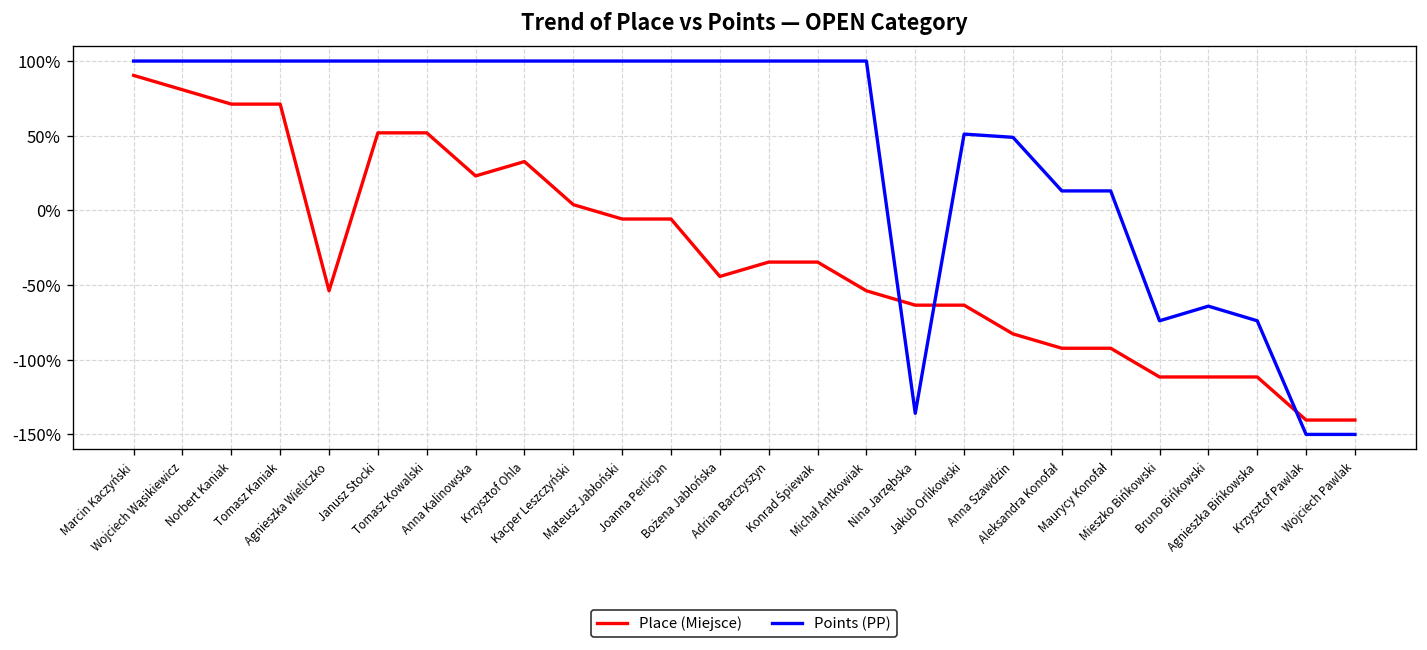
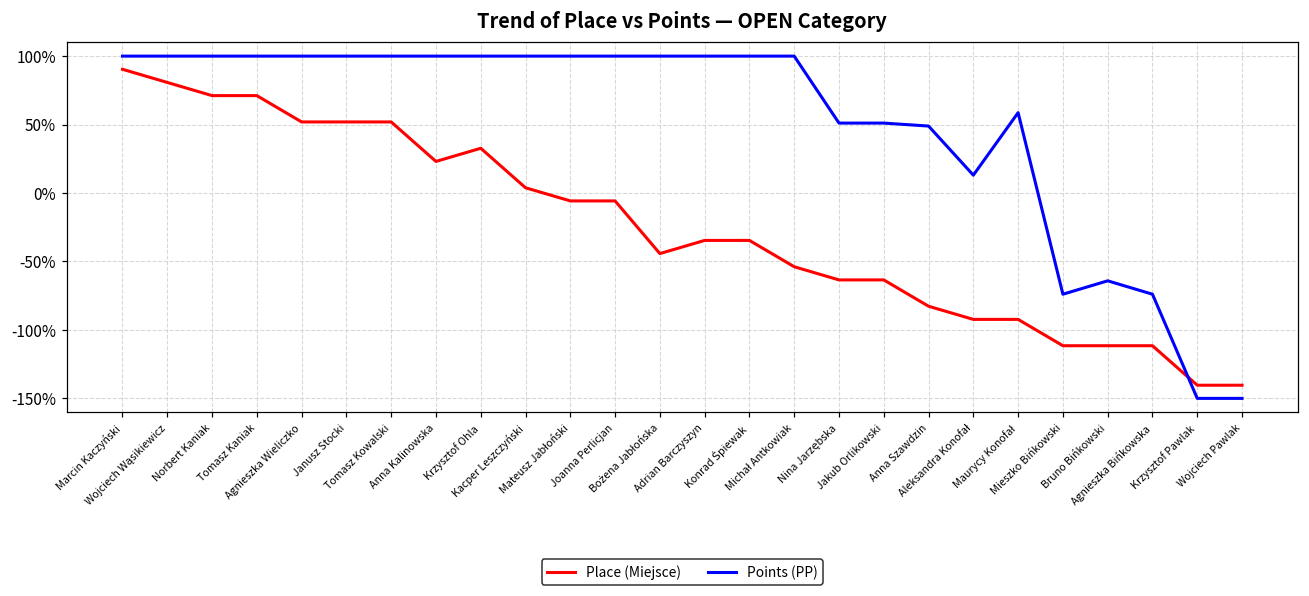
Place (Miejsce), Agnieszka Wieliczko: -54% -> 52%
Points (PP), Nina Jarzębska: -136% -> 51%
Points (PP), Maurycy Konofał: 13% -> 59%
